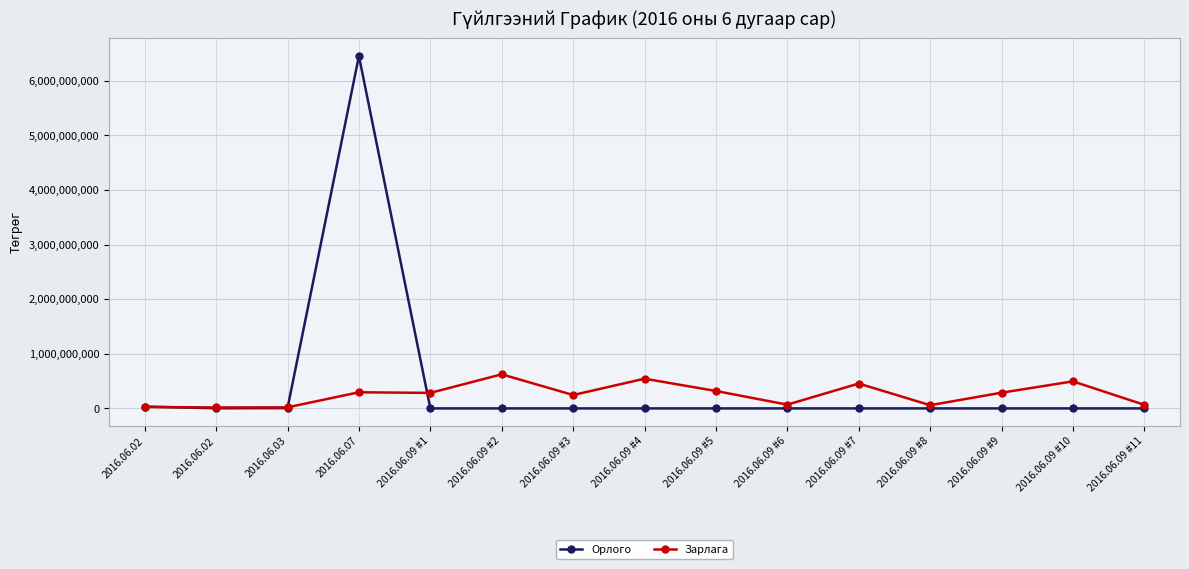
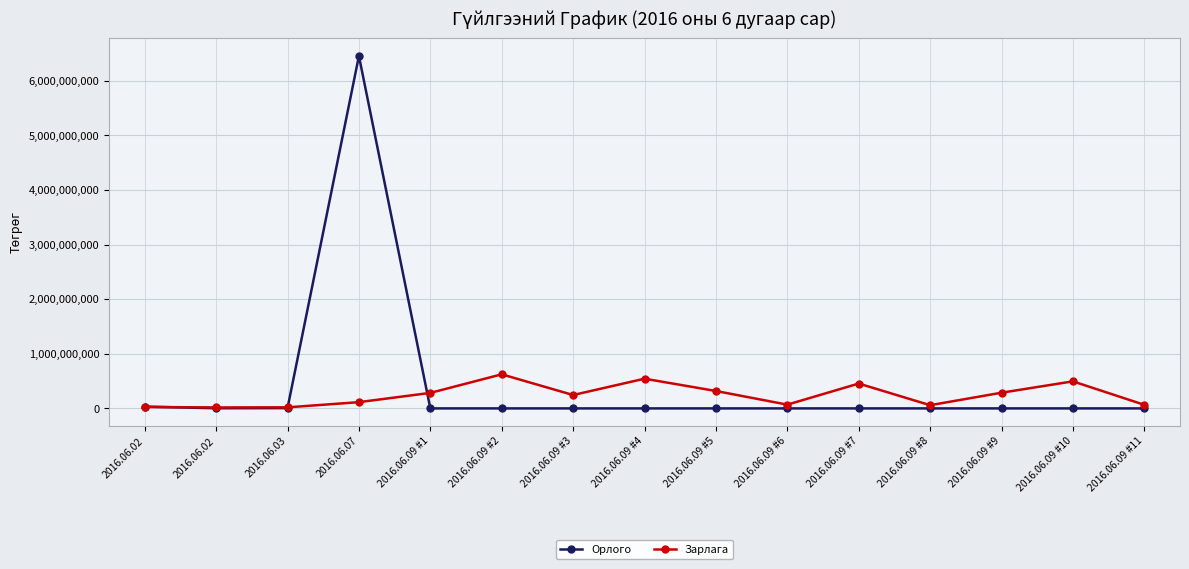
Зарлага, 2016.06.07: 300,000,000 -> 100,000,000
